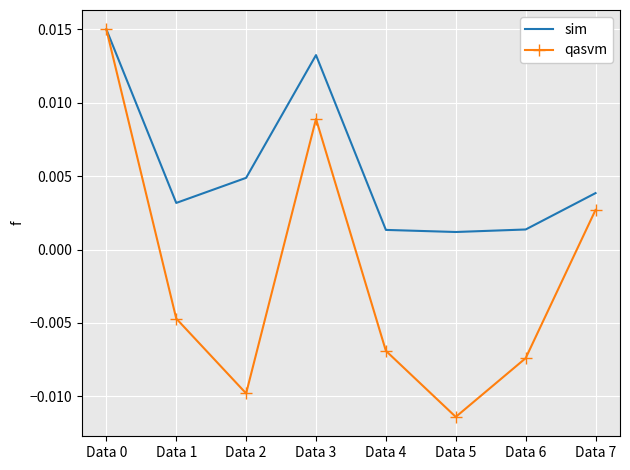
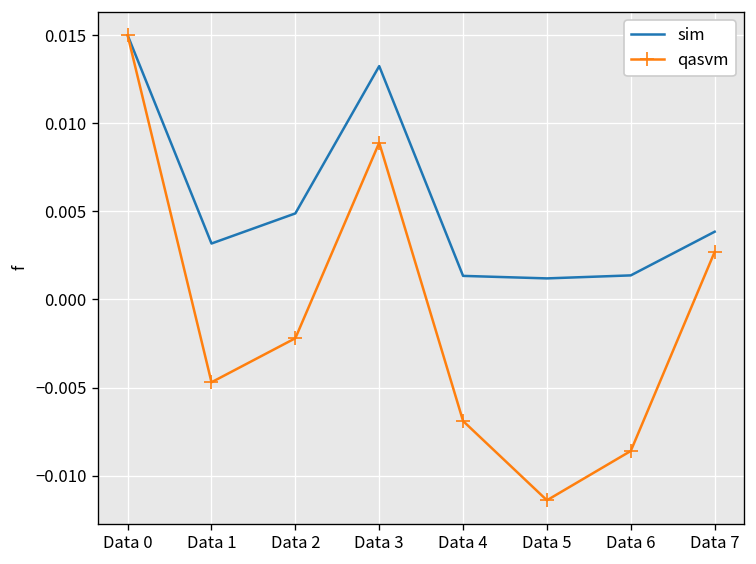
qasvm, Data 2: -0.0098 -> -0.0022
qasvm, Data 6: -0.0074 -> -0.0086
